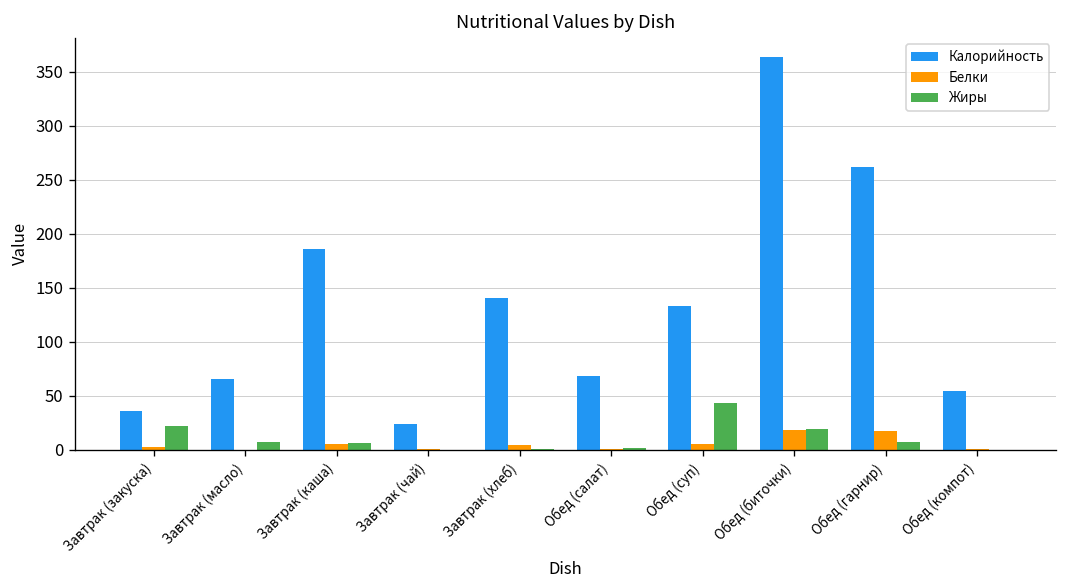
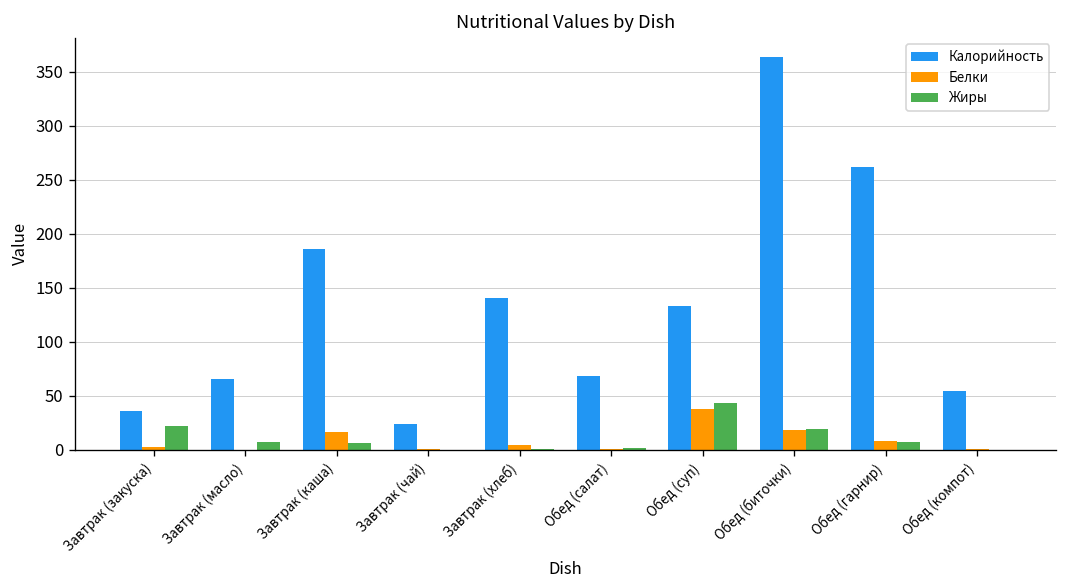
Белки, Завтрак (каша): 10 -> 20
Белки, Обед (суп): 10 -> 40
Белки, Обед (гарнир): 20 -> 10
